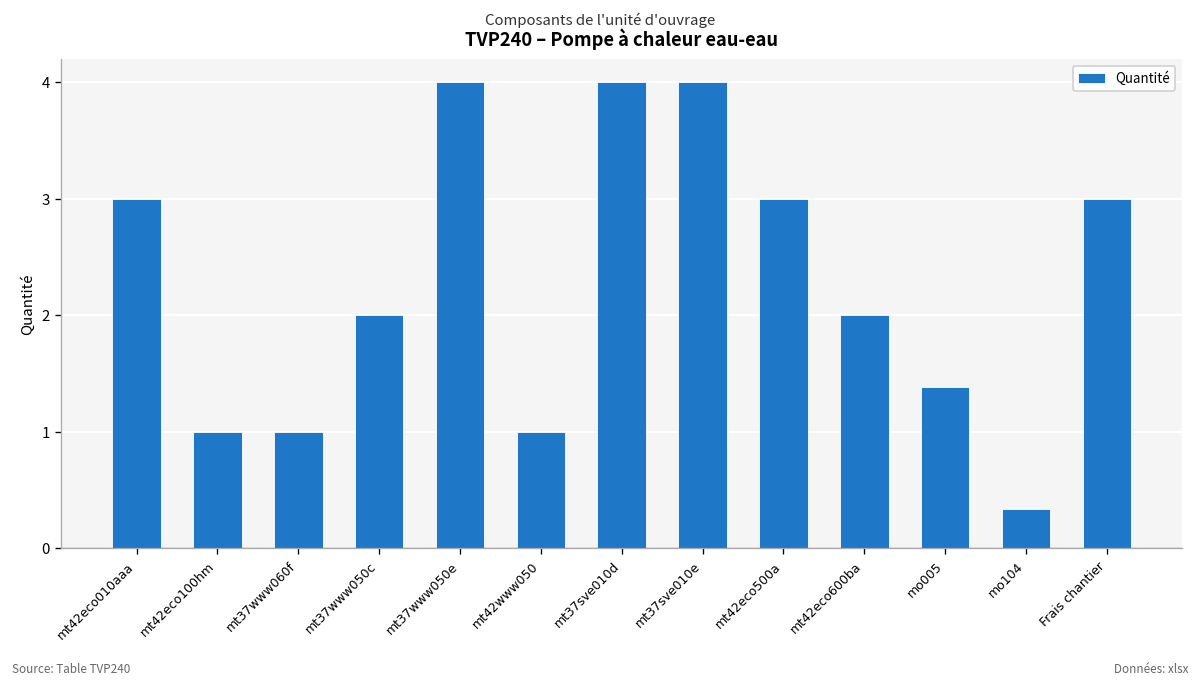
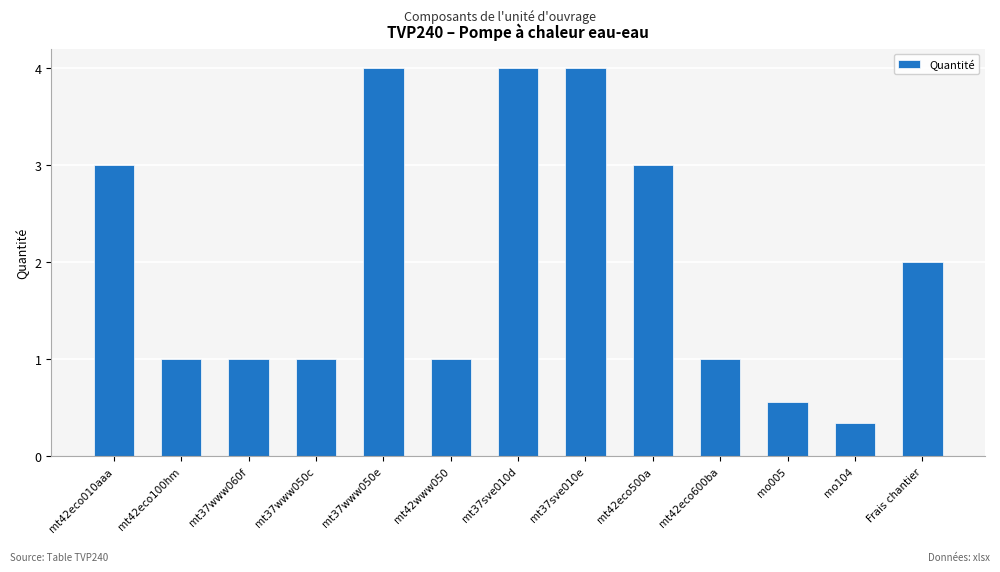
mt37www050c: 2 -> 1
mt42eco600ba: 2 -> 1
mo005: 1.4 -> 0.6
Frais chantier: 3 -> 2
